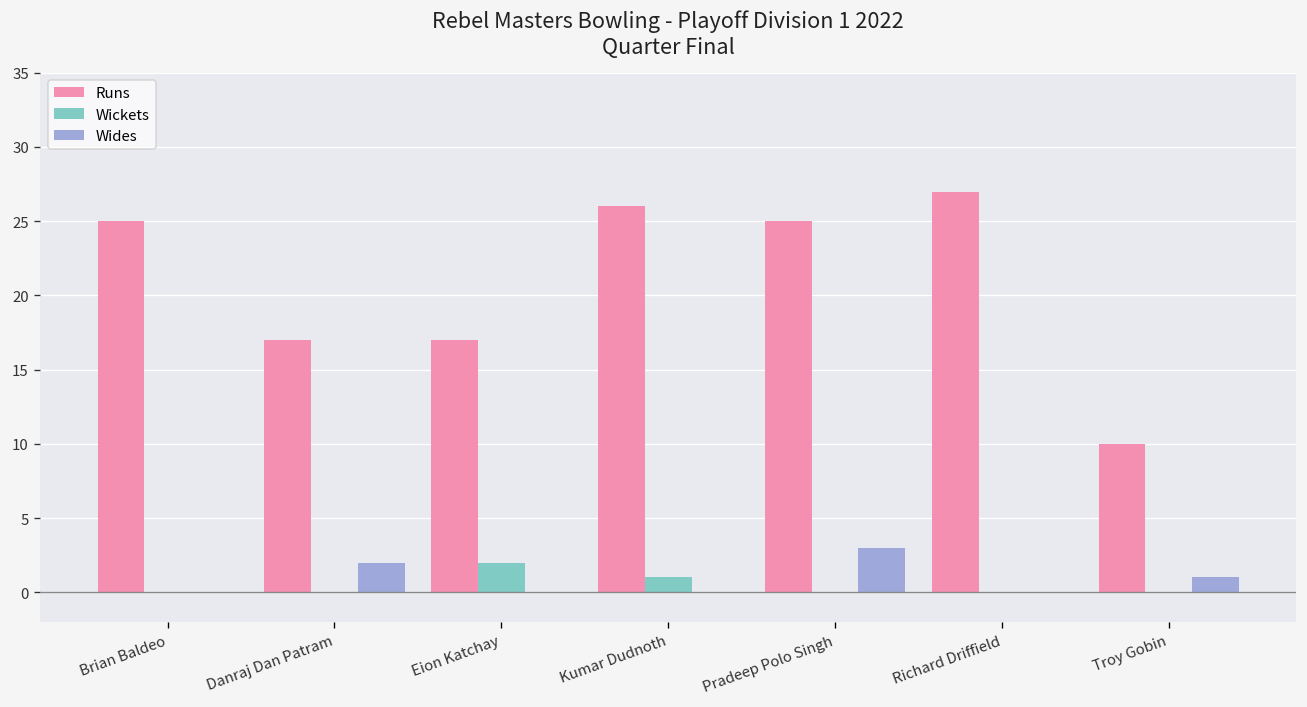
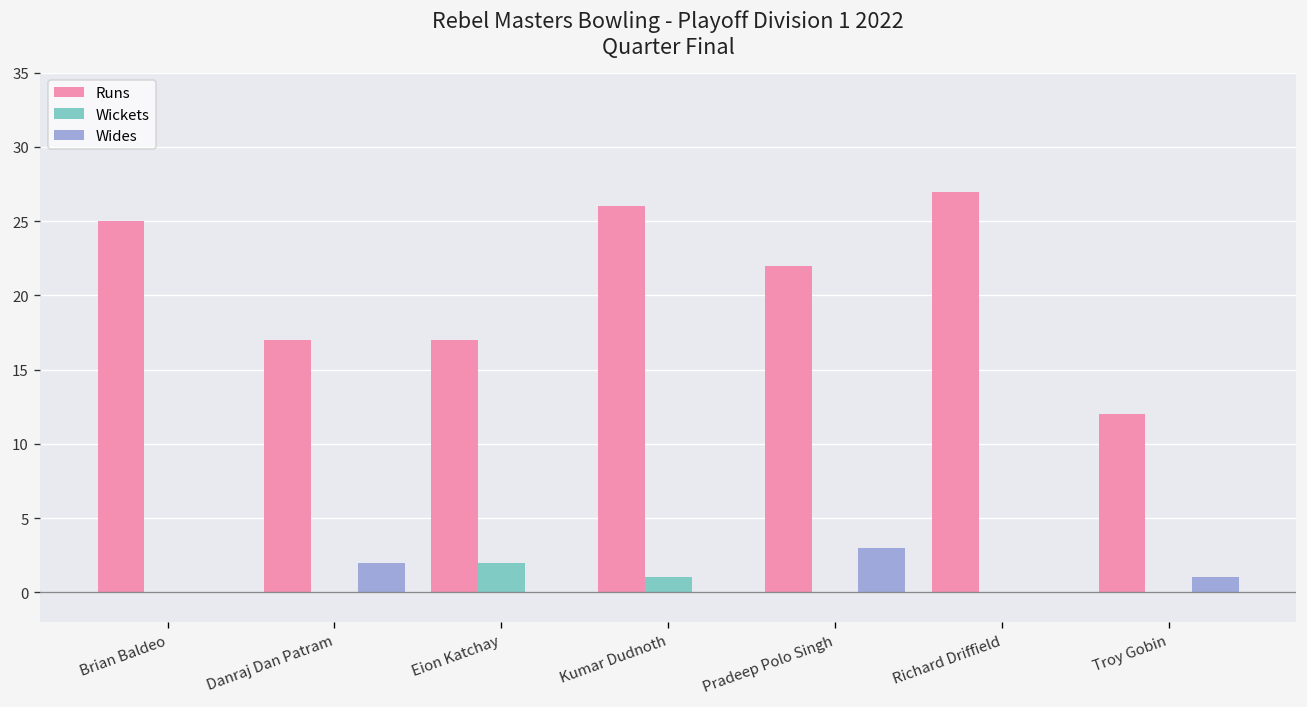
Runs, Pradeep Polo Singh: 25 -> 22
Runs, Troy Gobin: 10 -> 12
